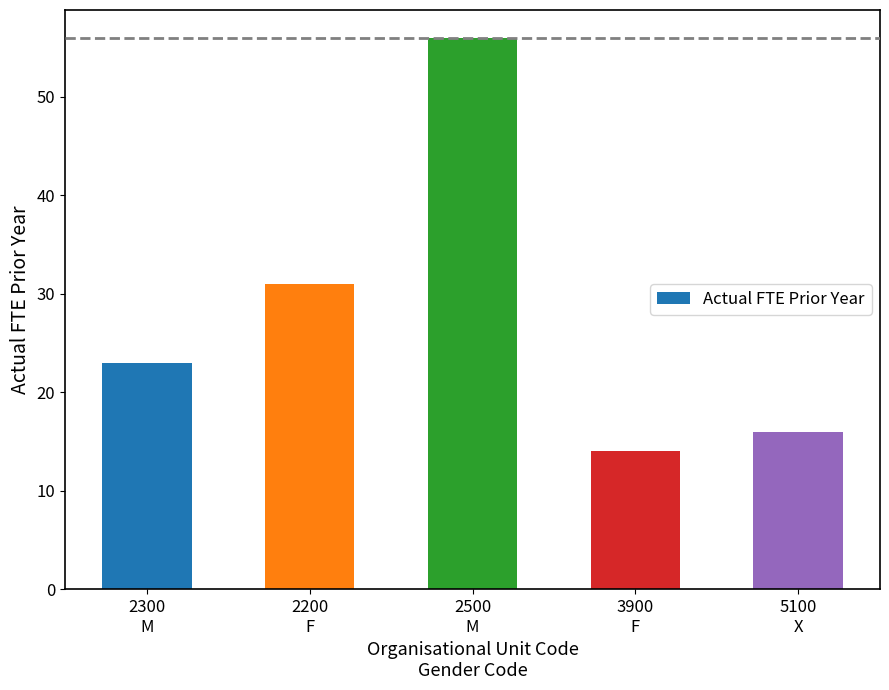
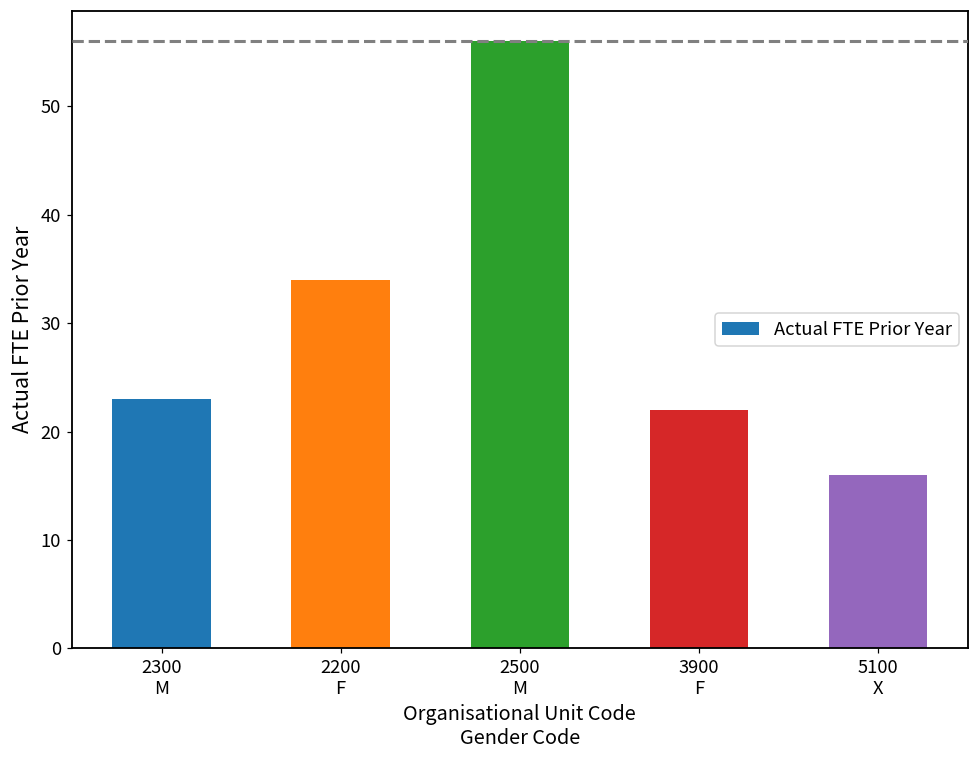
2200 F: 31 -> 34
3900 F: 14 -> 22
